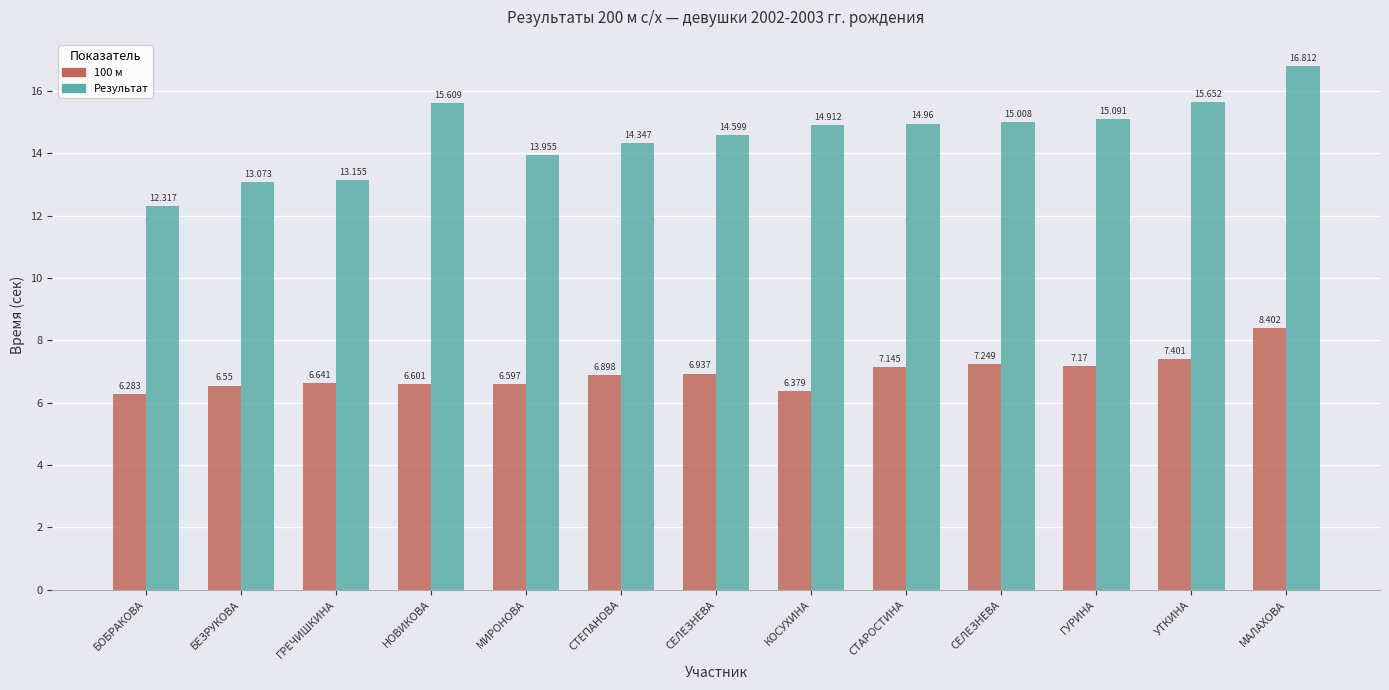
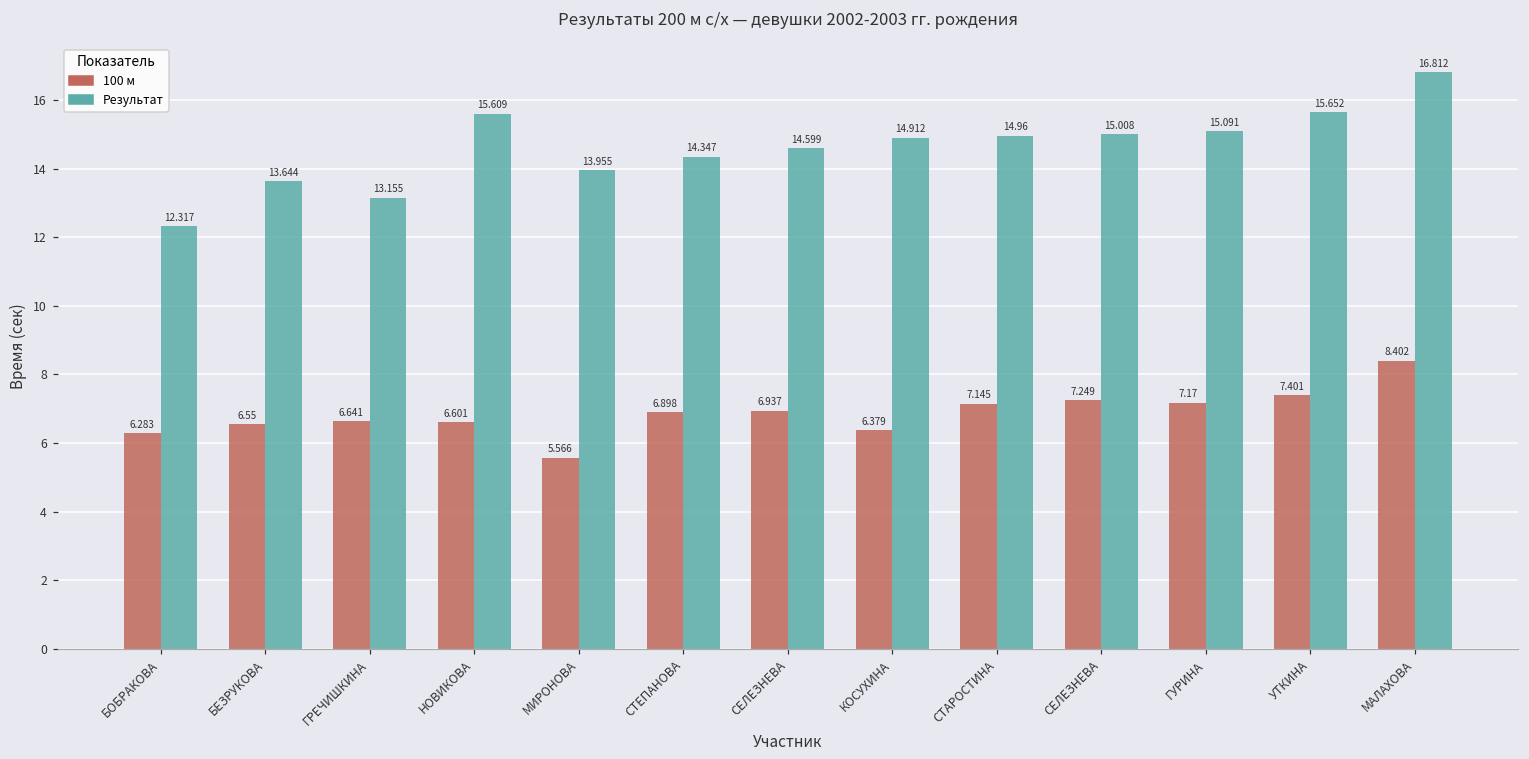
Результат, БЕЗРУКОВА: 13.073 -> 13.644
100 м, МИРОНОВА: 6.597 -> 5.566
